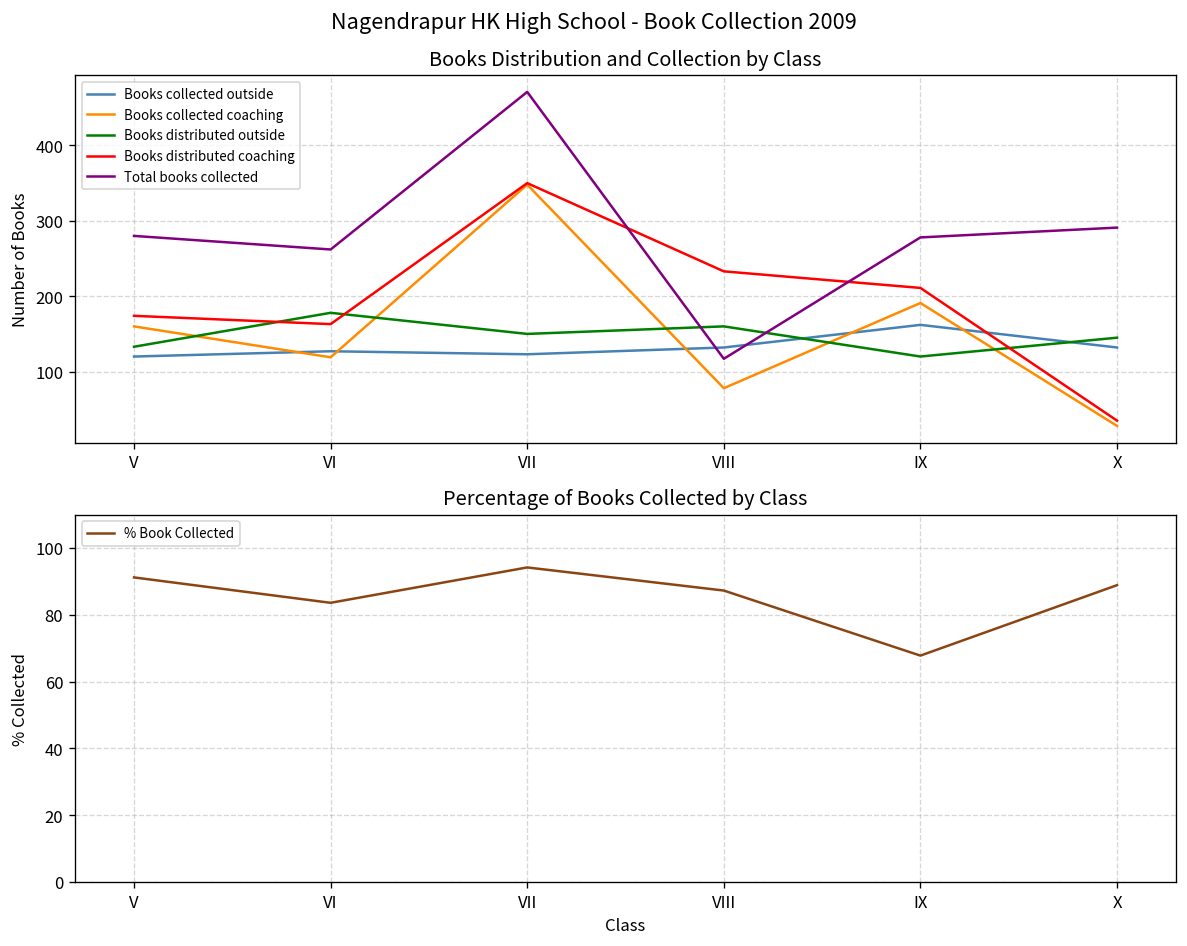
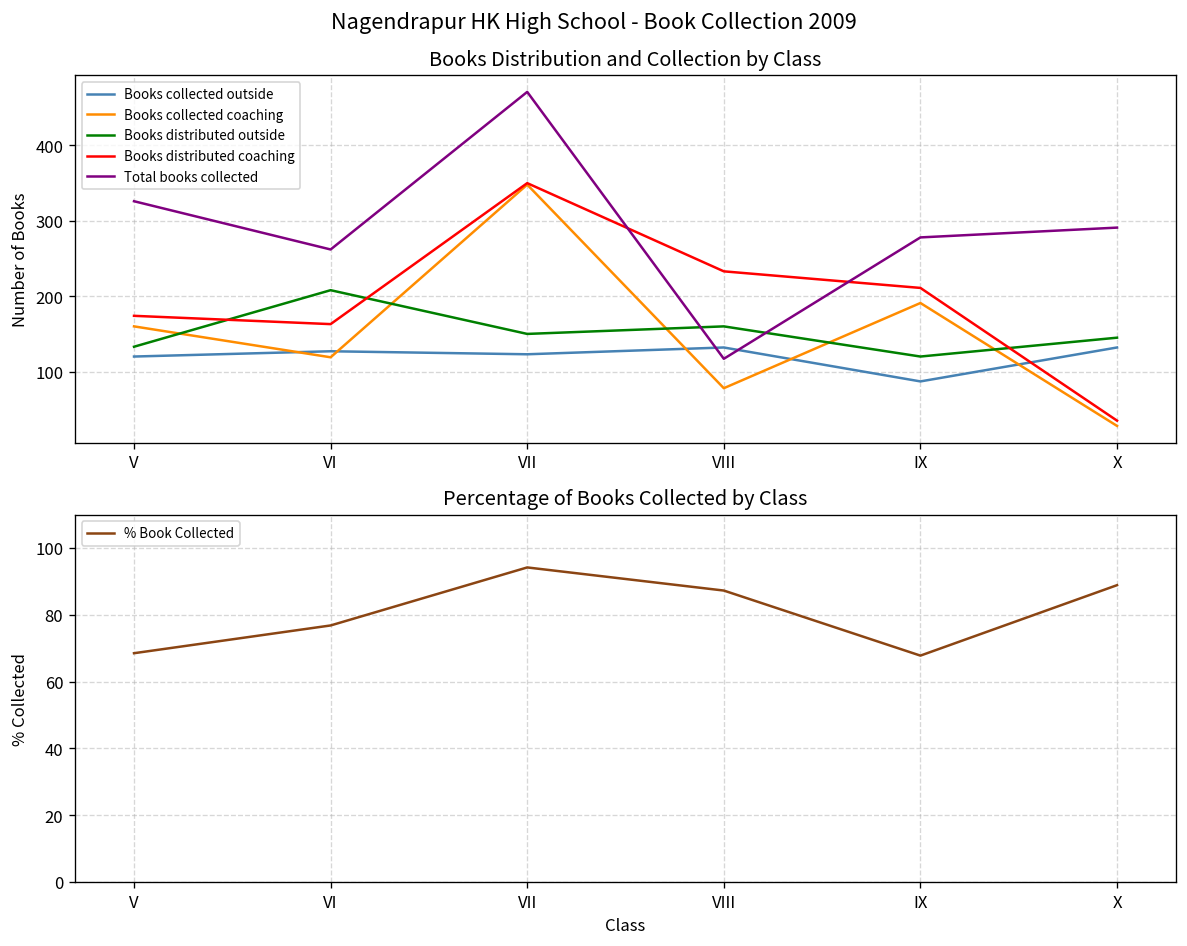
Books Distribution and Collection by Class, Total books collected, V: 280 -> 330
Books Distribution and Collection by Class, Books distributed outside, VI: 180 -> 210
Books Distribution and Collection by Class, Books collected outside, IX: 160 -> 90
Percentage of Books Collected by Class, V: 91 -> 69
Percentage of Books Collected by Class, VI: 84 -> 77
